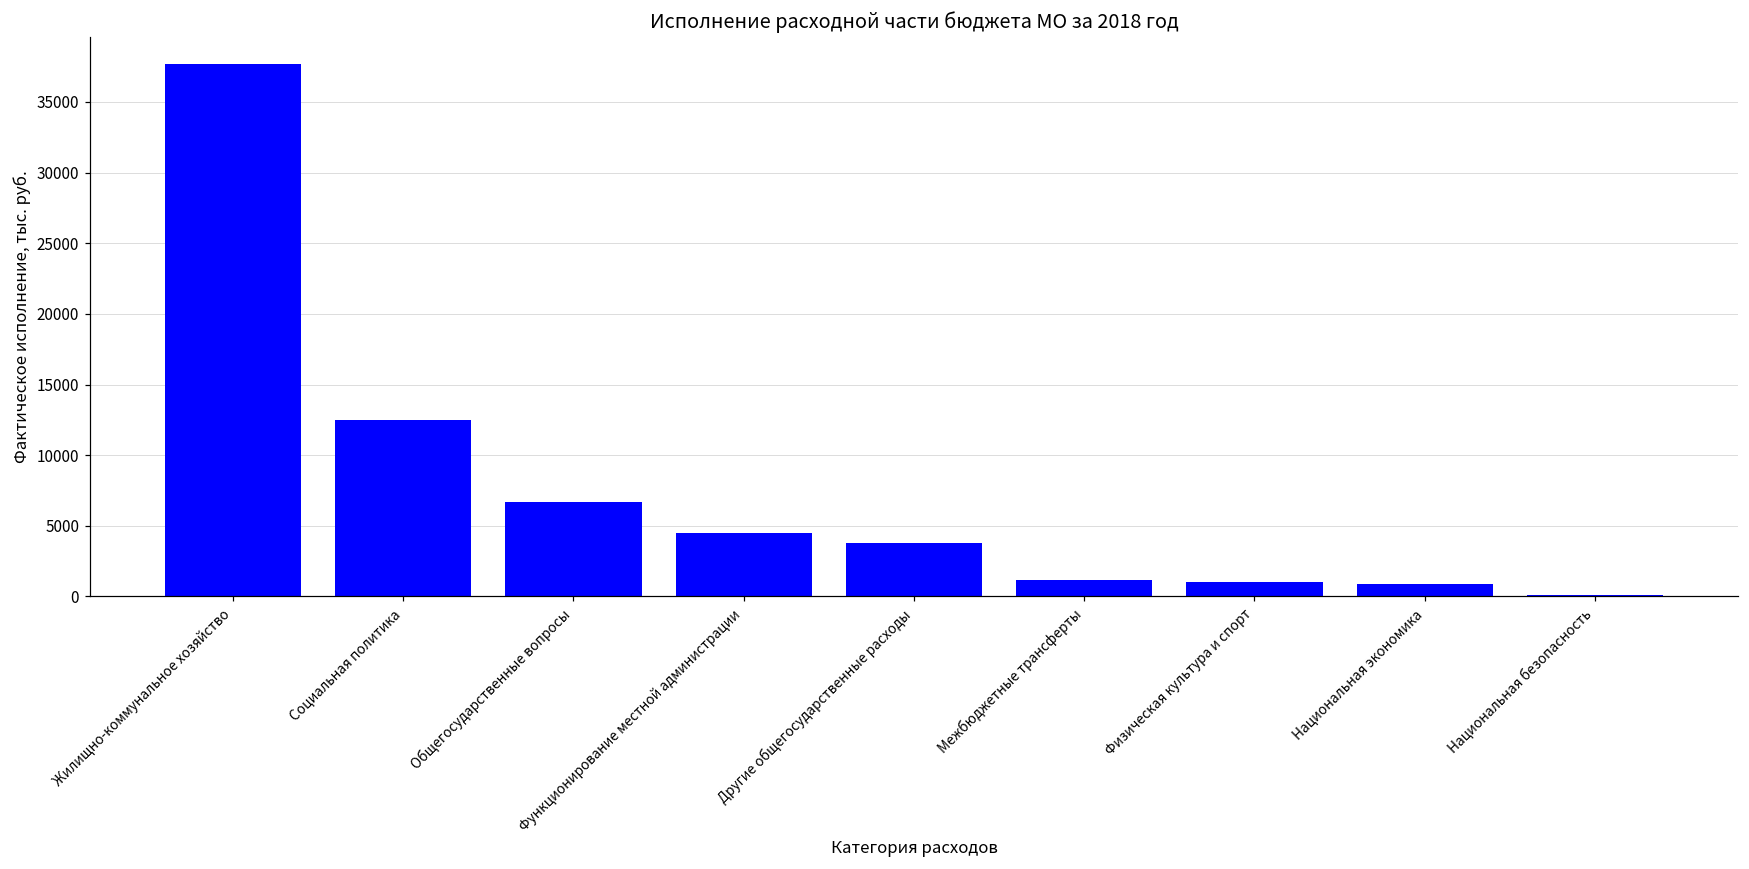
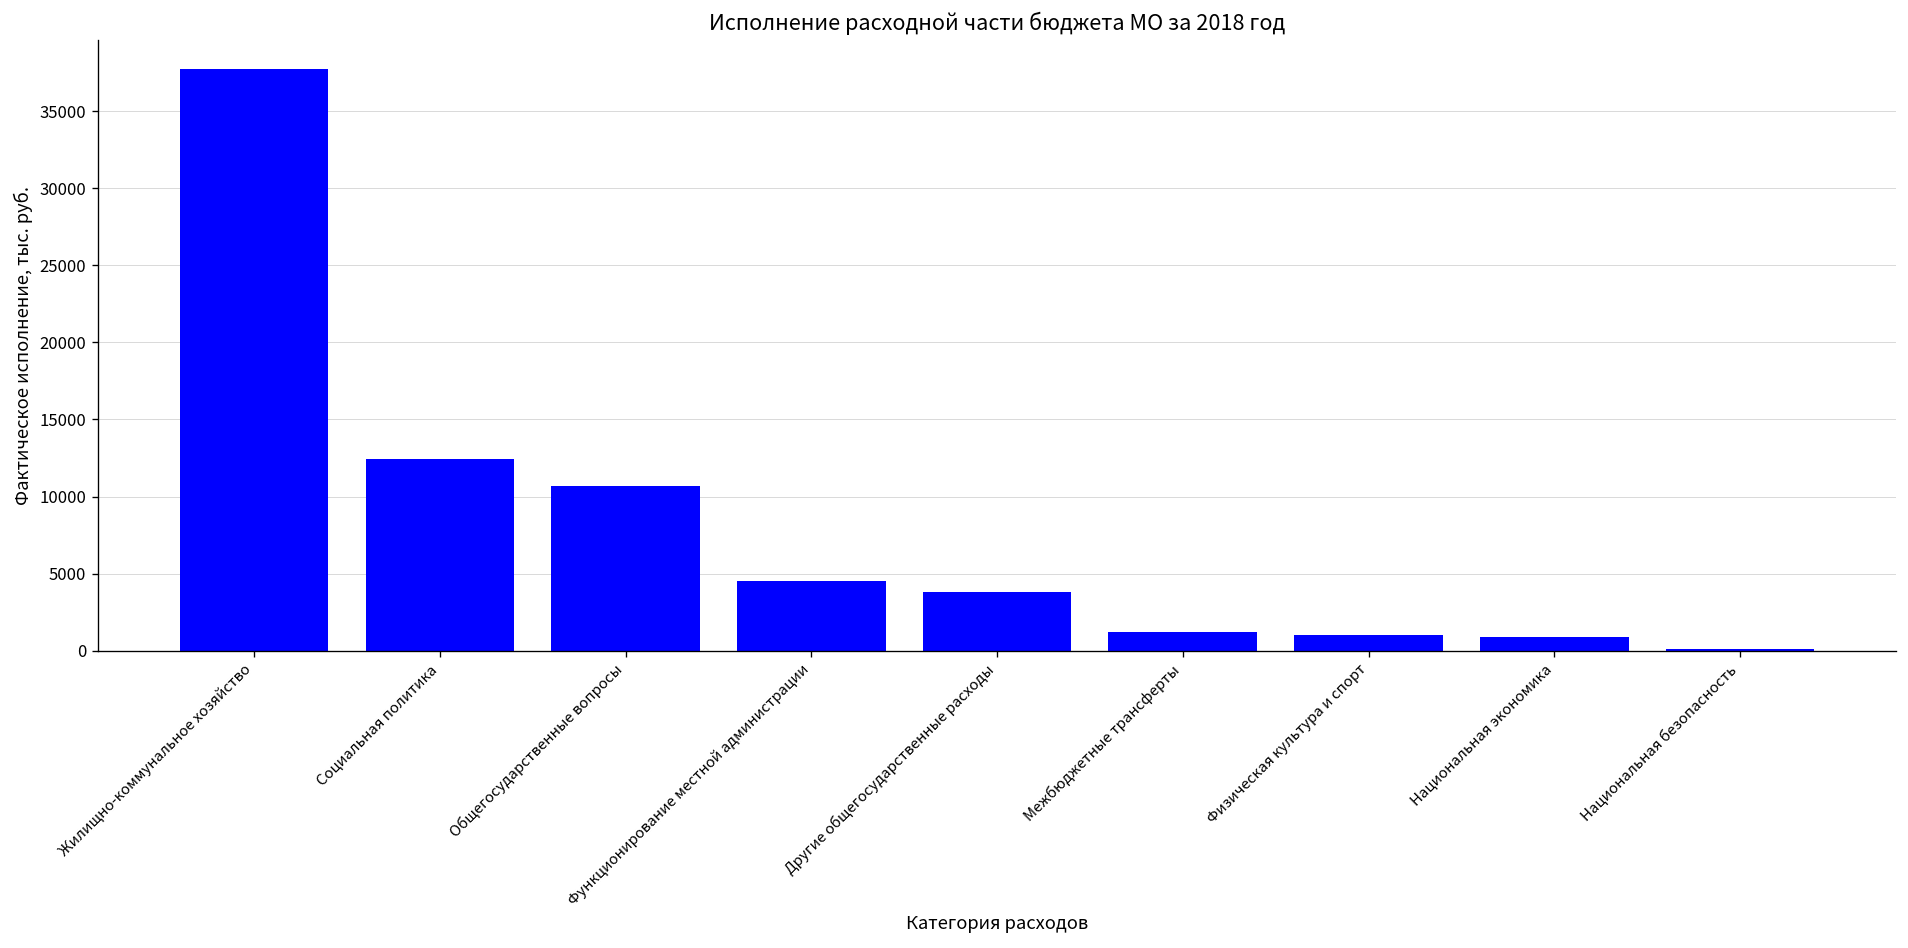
Общегосударственные вопросы: 6700 -> 10700
